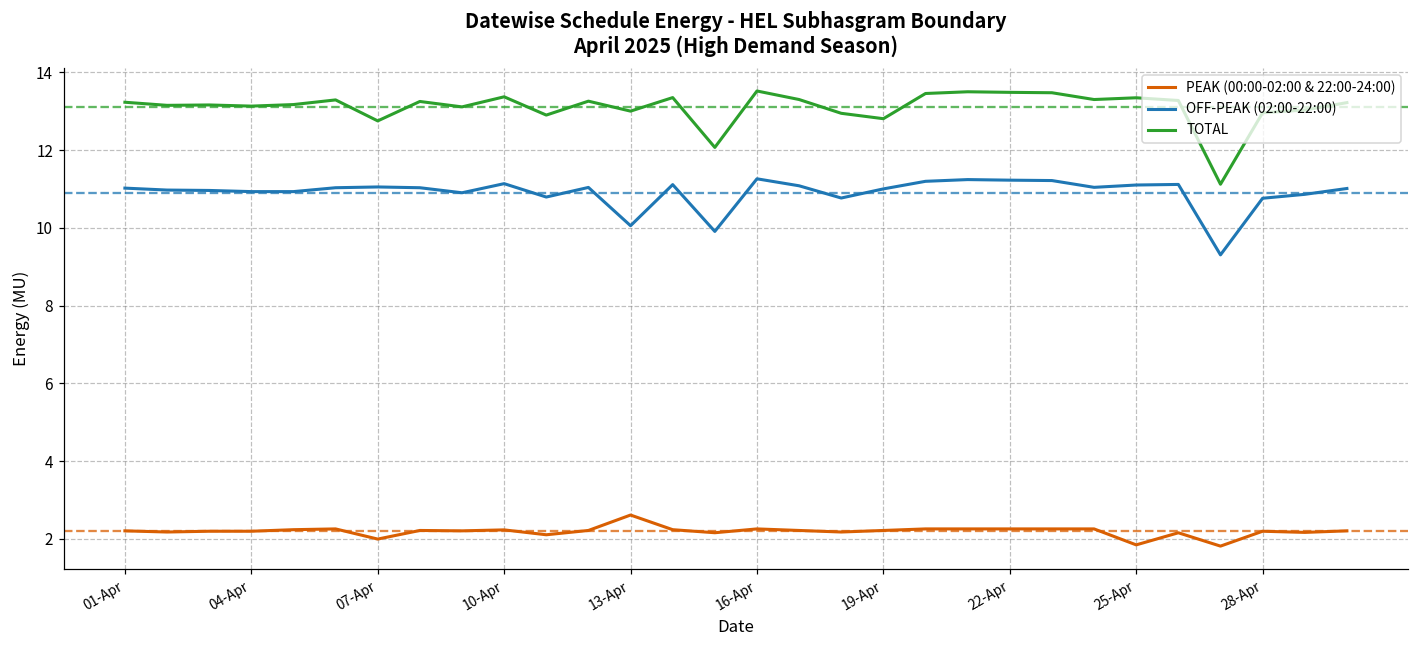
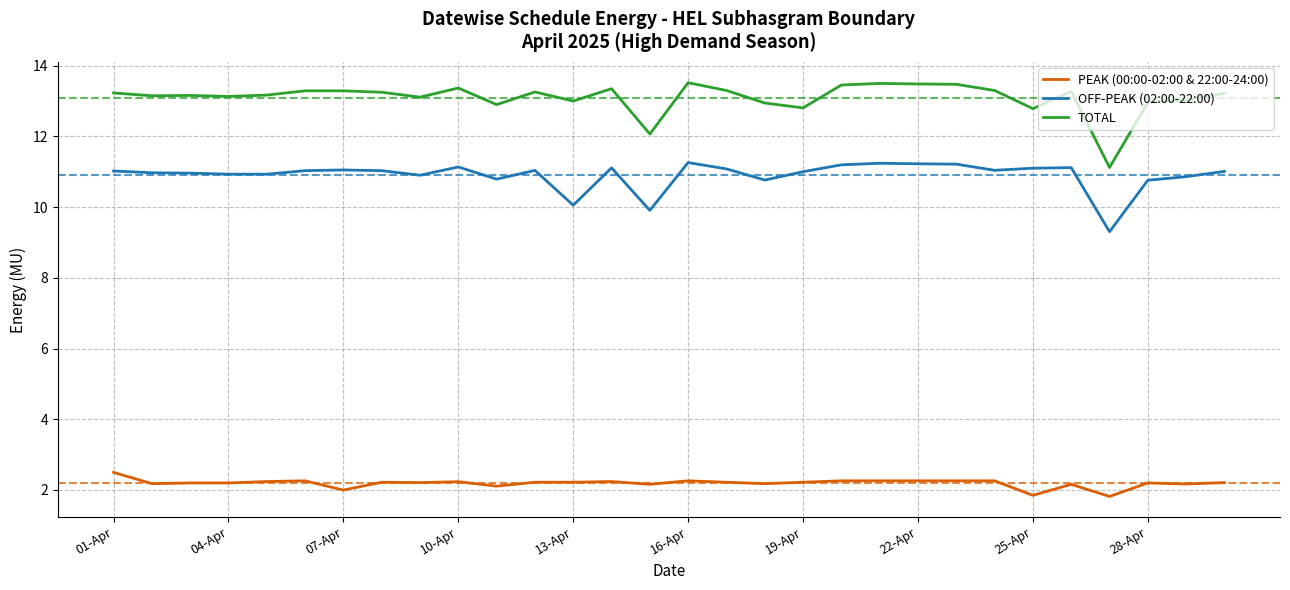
PEAK (00:00-02:00 & 22:00-24:00), 01-Apr: 2.2 -> 2.5
TOTAL, 07-Apr: 12.8 -> 13.3
PEAK (00:00-02:00 & 22:00-24:00), 13-Apr: 2.6 -> 2.2
TOTAL, 25-Apr: 13.3 -> 12.8
